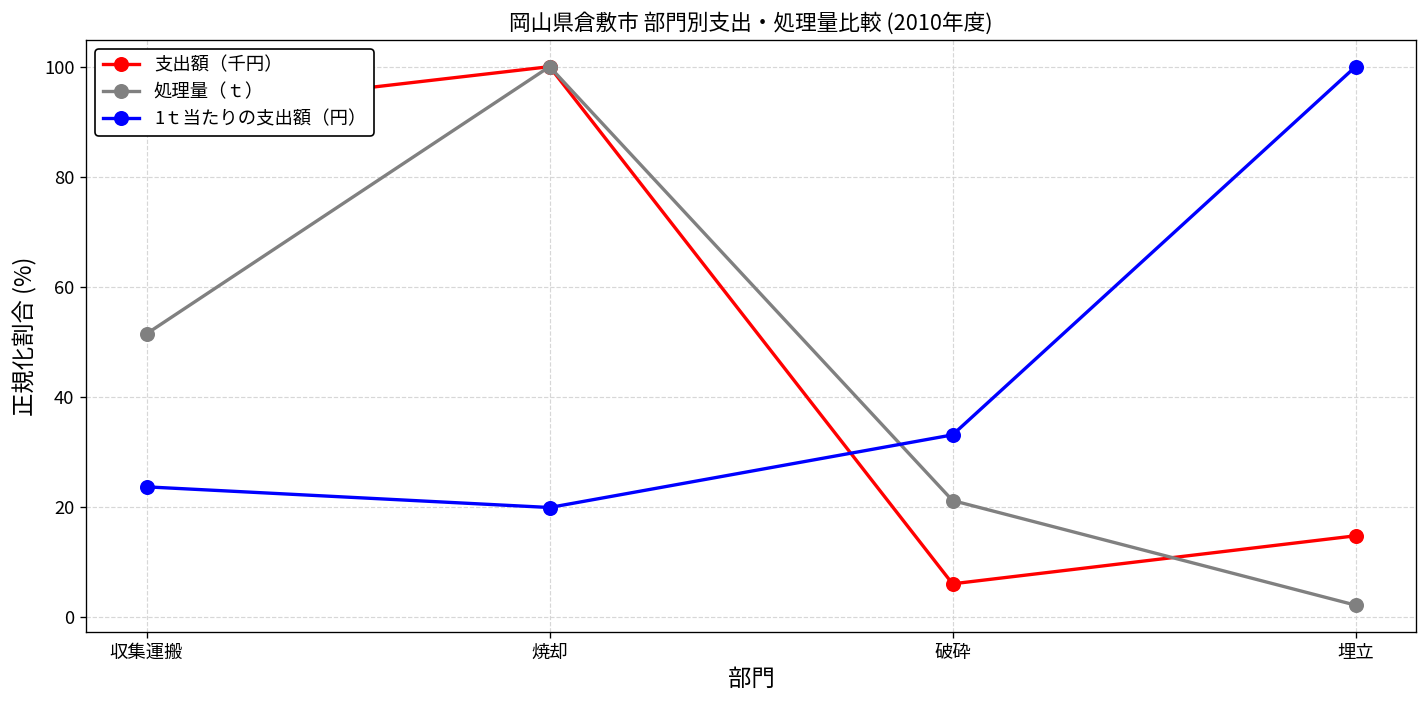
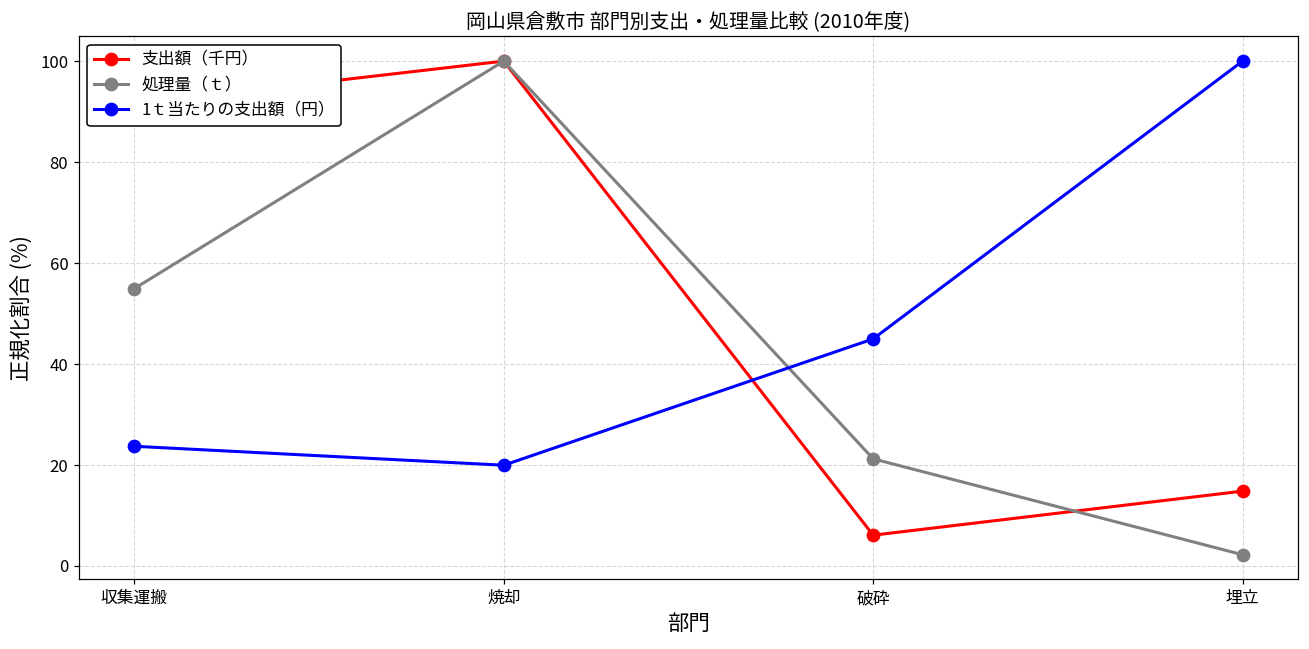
処理量（ｔ）, 収集運搬: 52 -> 55
1ｔ当たりの支出額（円）, 破砕: 33 -> 45
